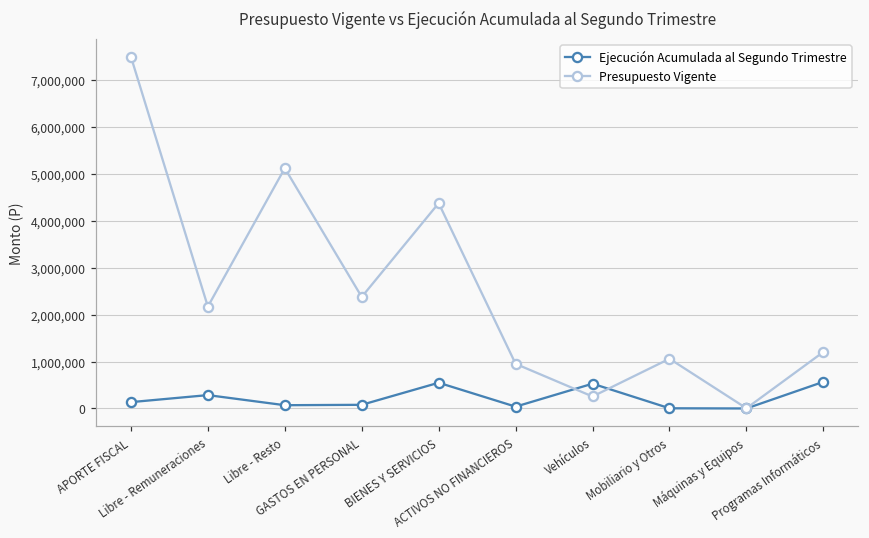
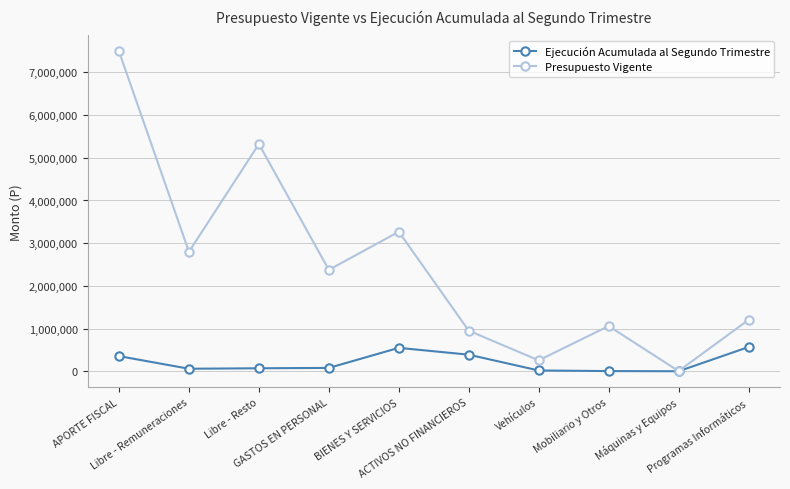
Ejecución Acumulada al Segundo Trimestre, APORTE FISCAL: 100,000 -> 400,000
Ejecución Acumulada al Segundo Trimestre, Libre - Remuneraciones: 300,000 -> 100,000
Presupuesto Vigente, Libre - Remuneraciones: 2,200,000 -> 2,800,000
Presupuesto Vigente, Libre - Resto: 5,100,000 -> 5,300,000
Presupuesto Vigente, BIENES Y SERVICIOS: 4,400,000 -> 3,300,000
Ejecución Acumulada al Segundo Trimestre, ACTIVOS NO FINANCIEROS: 0 -> 400,000
Ejecución Acumulada al Segundo Trimestre, Vehículos: 500,000 -> 0
